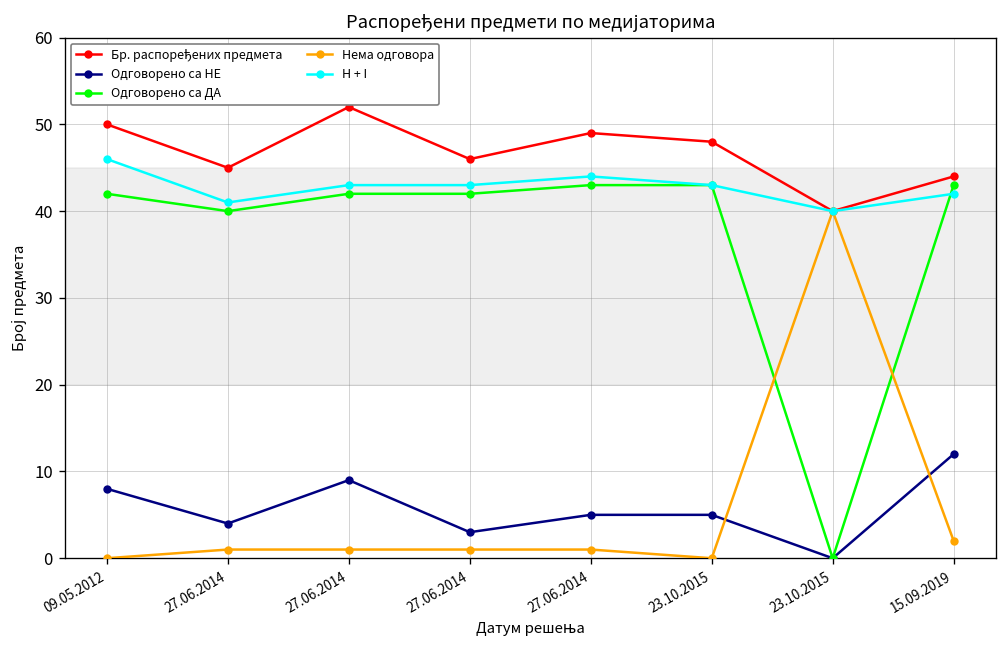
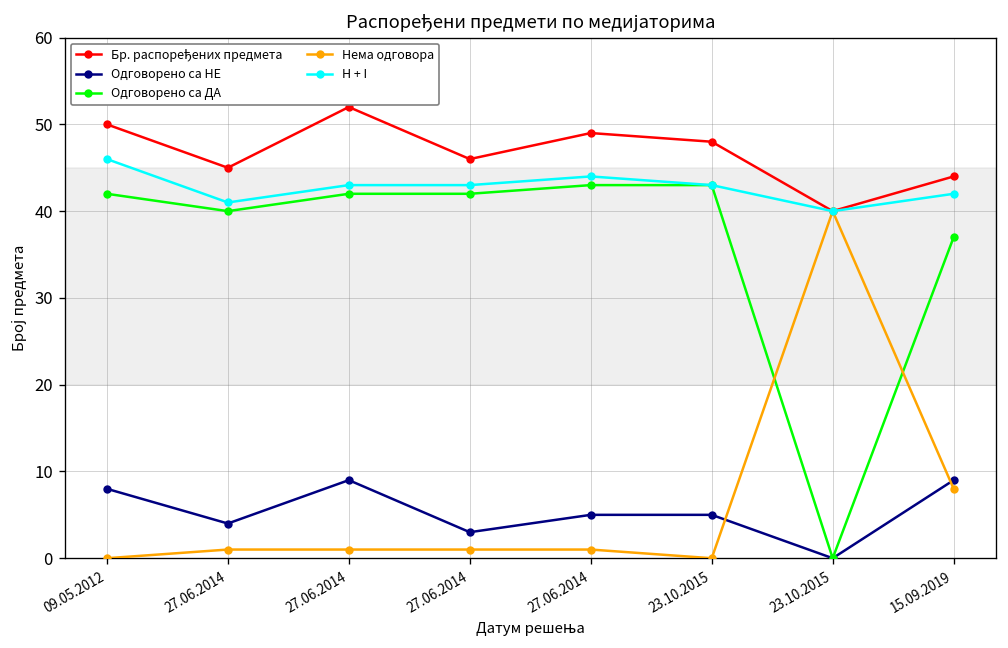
Одговорено са НЕ, 15.09.2019: 12 -> 9
Одговорено са ДА, 15.09.2019: 43 -> 37
Нема одговора, 15.09.2019: 2 -> 8
